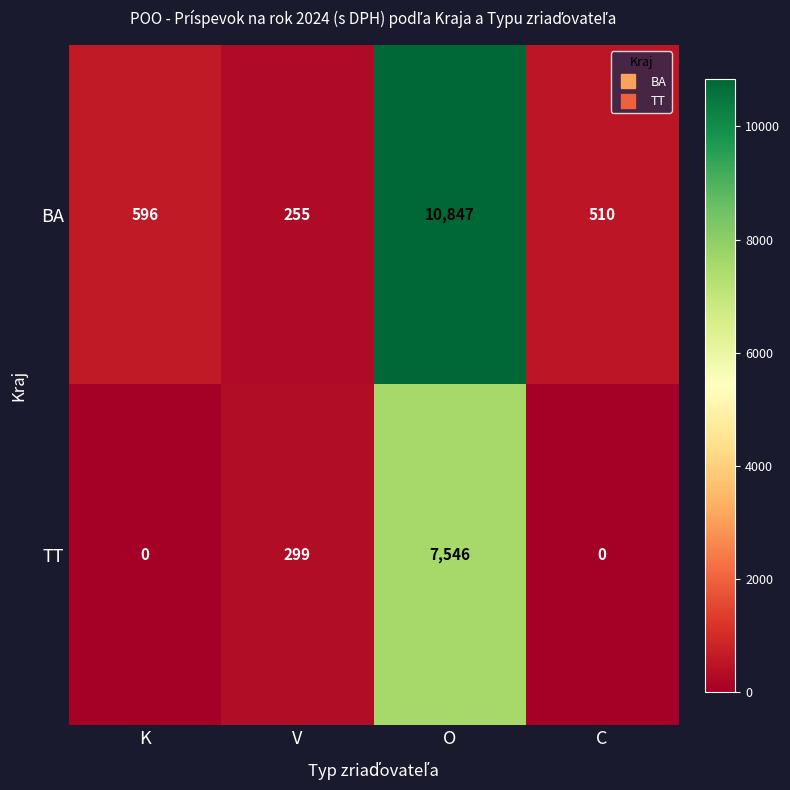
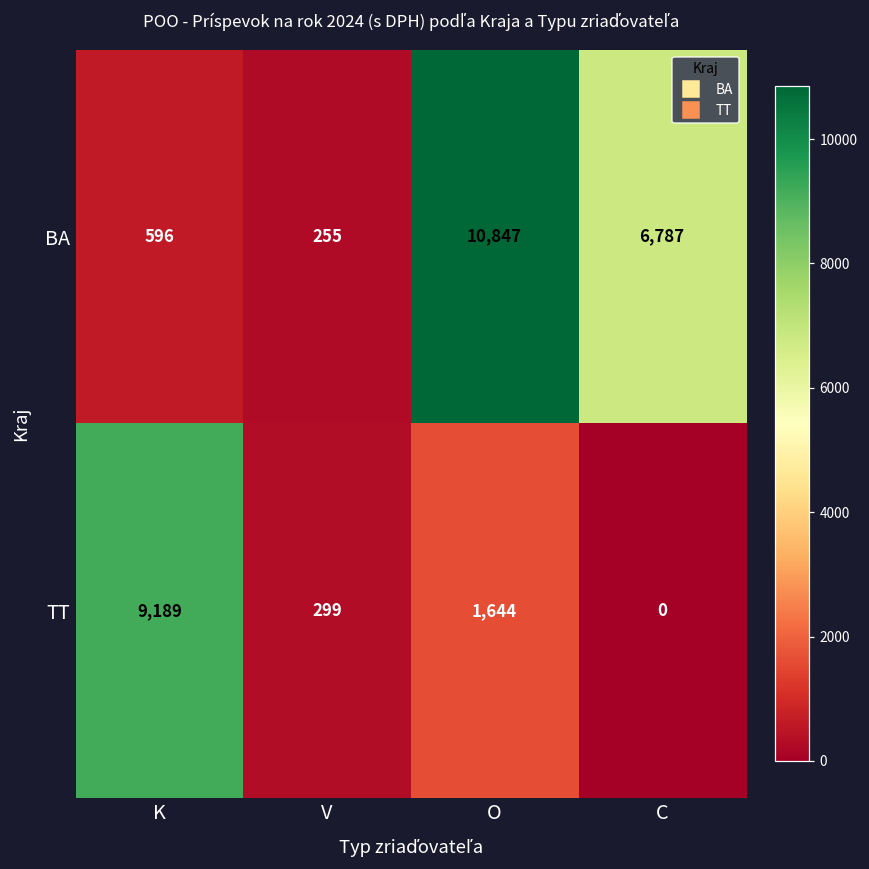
BA, C: 510 -> 6,787
TT, K: 0 -> 9,189
TT, O: 7,546 -> 1,644
